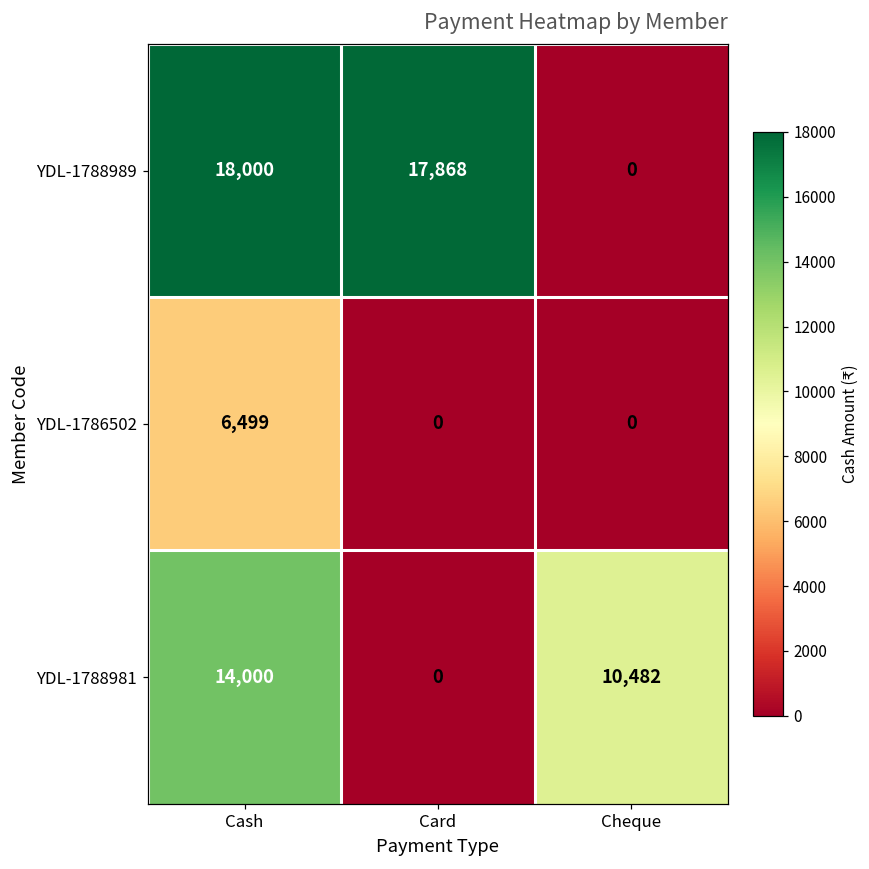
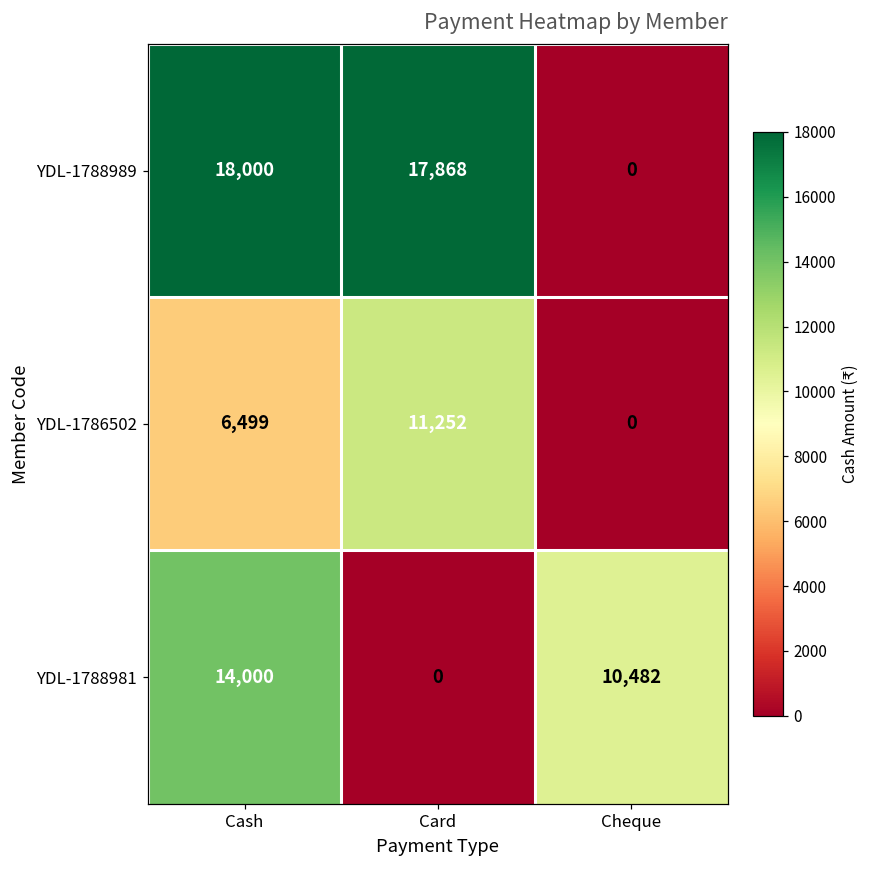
YDL-1786502, Card: 0 -> 11,252
